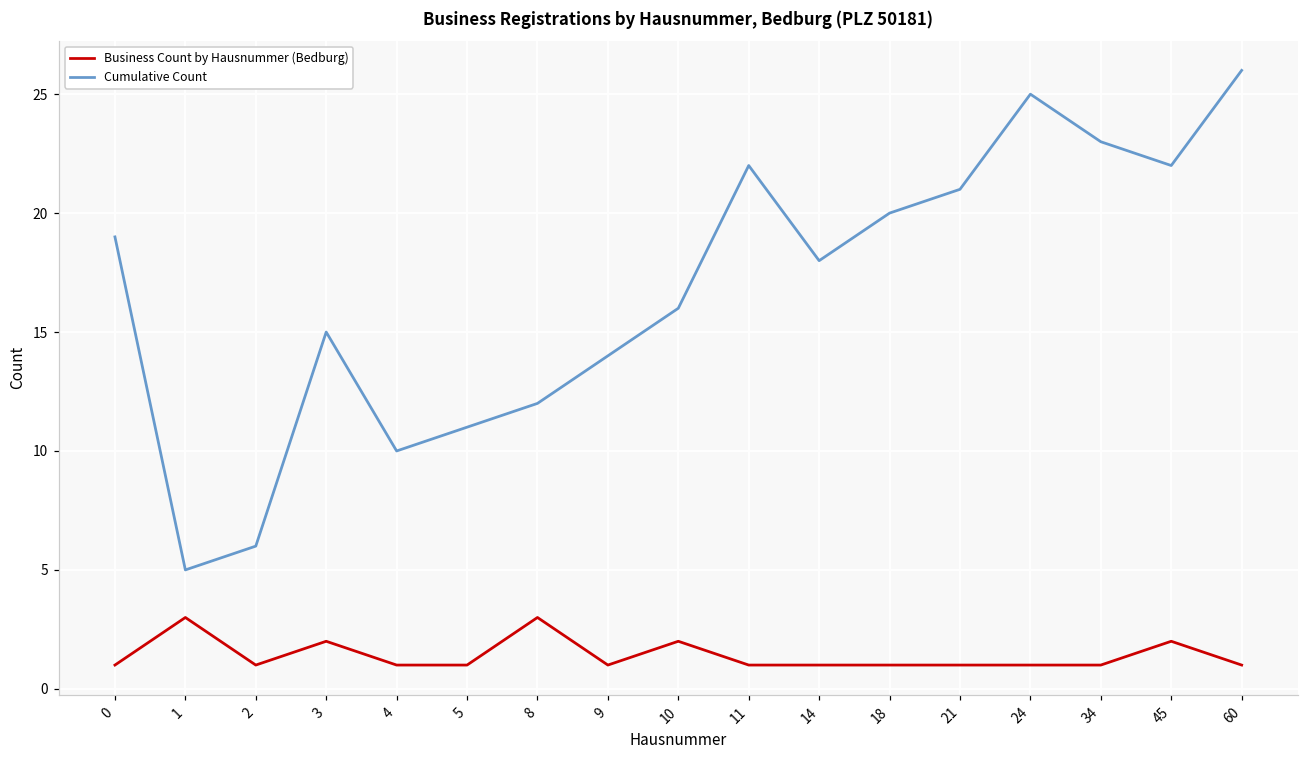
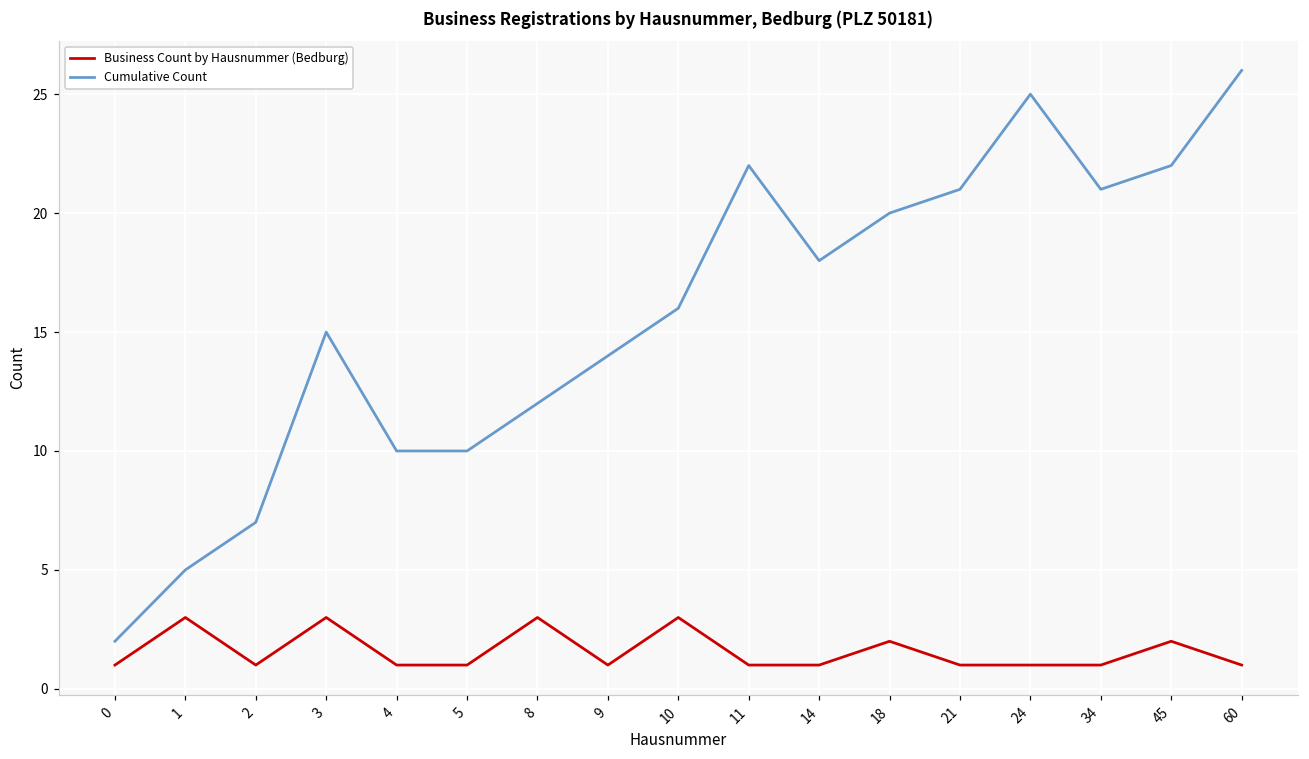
Cumulative Count, 0: 19 -> 2
Cumulative Count, 2: 6 -> 7
Business Count by Hausnummer (Bedburg), 3: 2 -> 3
Cumulative Count, 5: 11 -> 10
Business Count by Hausnummer (Bedburg), 10: 2 -> 3
Business Count by Hausnummer (Bedburg), 18: 1 -> 2
Cumulative Count, 34: 23 -> 21
